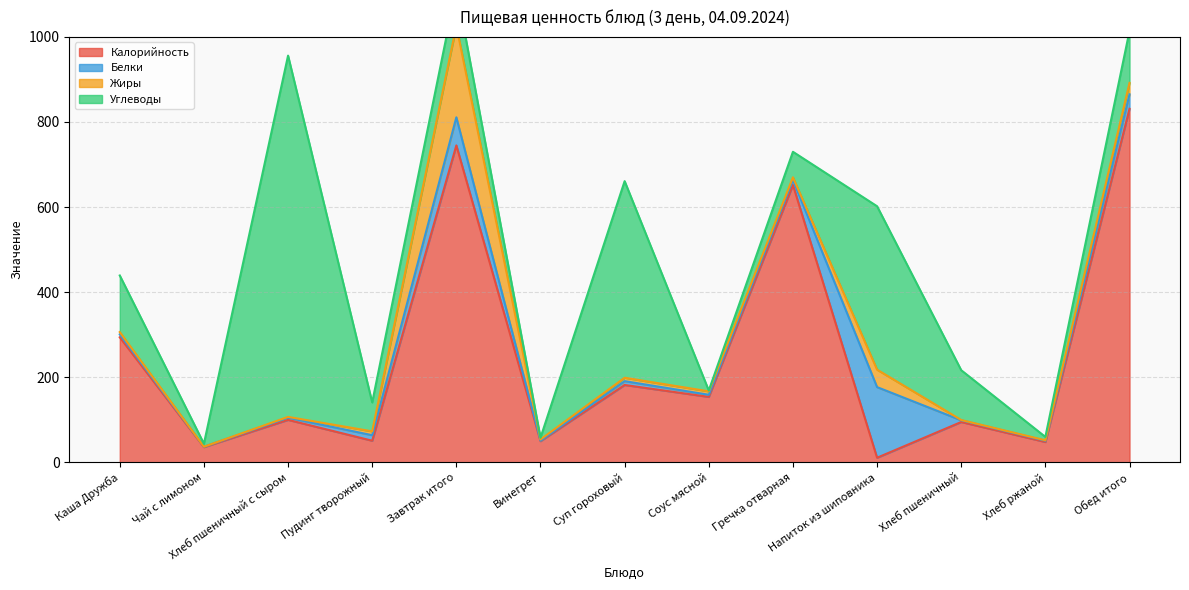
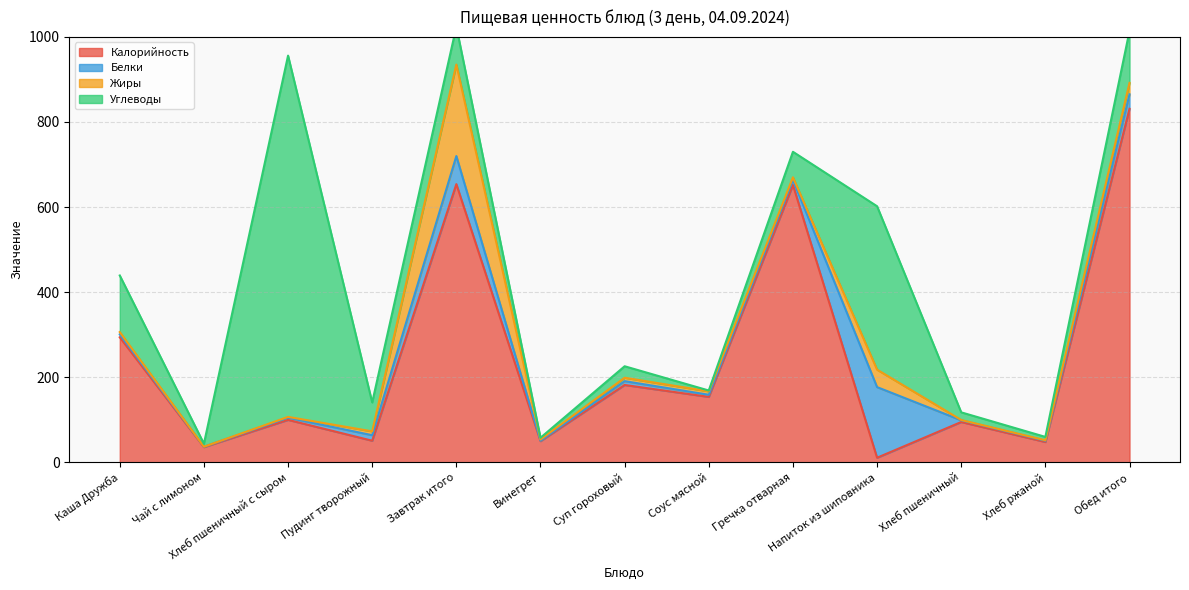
Калорийность, Завтрак итого: 750 -> 650
Углеводы, Суп гороховый: 460 -> 30
Углеводы, Хлеб пшеничный: 120 -> 20
